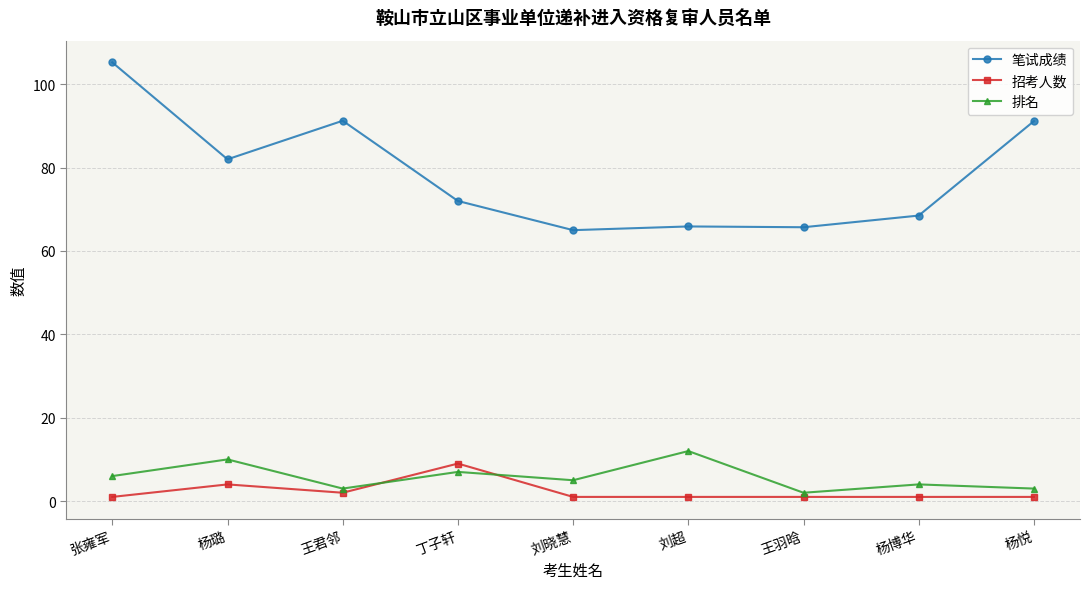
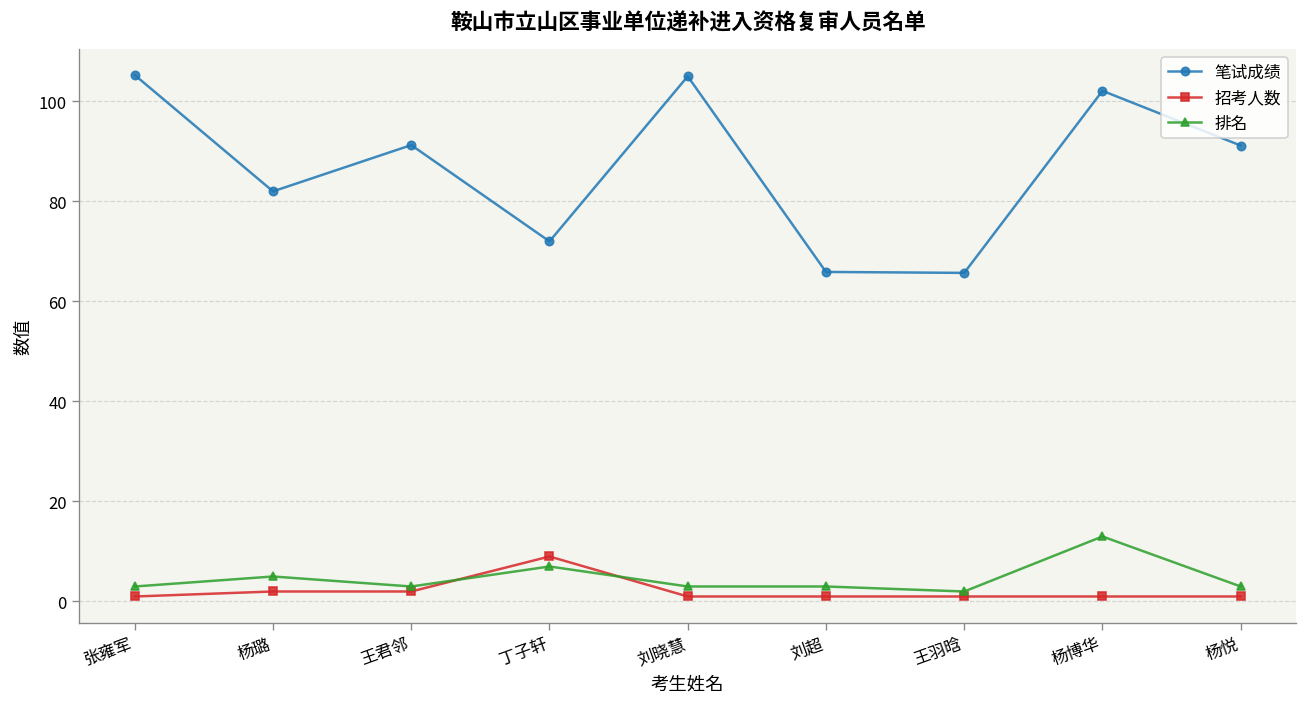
排名, 张雍军: 6 -> 3
招考人数, 杨璐: 4 -> 2
排名, 杨璐: 10 -> 5
笔试成绩, 刘晓慧: 65 -> 105
排名, 刘晓慧: 5 -> 3
排名, 刘超: 12 -> 3
笔试成绩, 杨博华: 69 -> 102
排名, 杨博华: 4 -> 13
